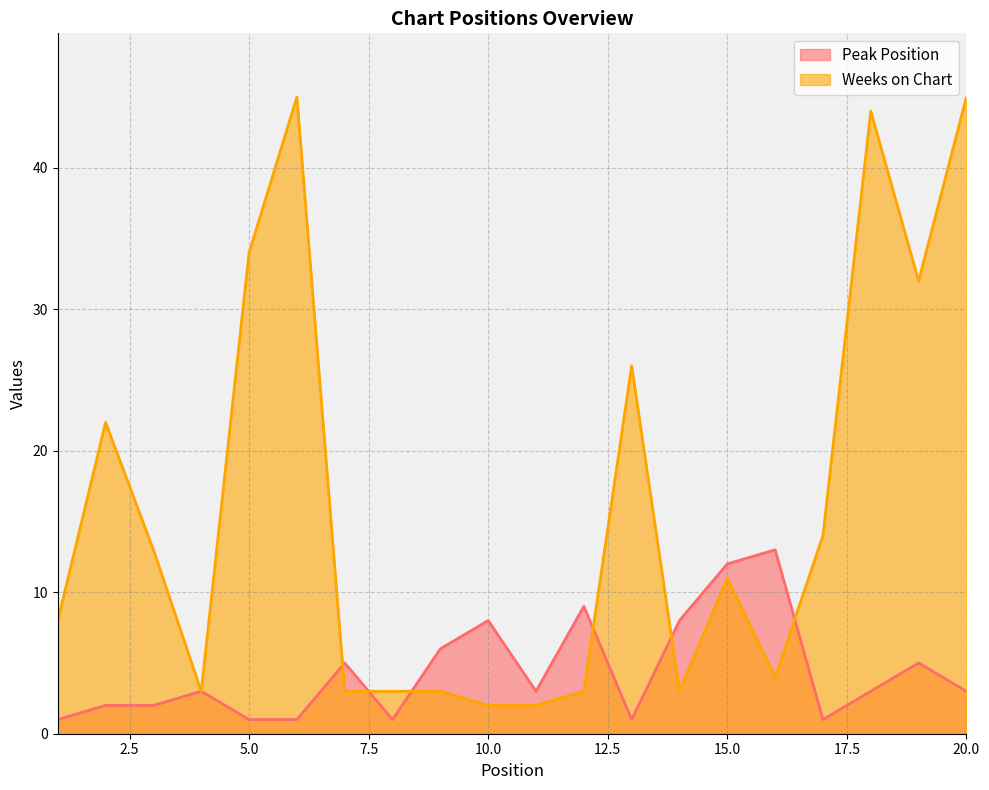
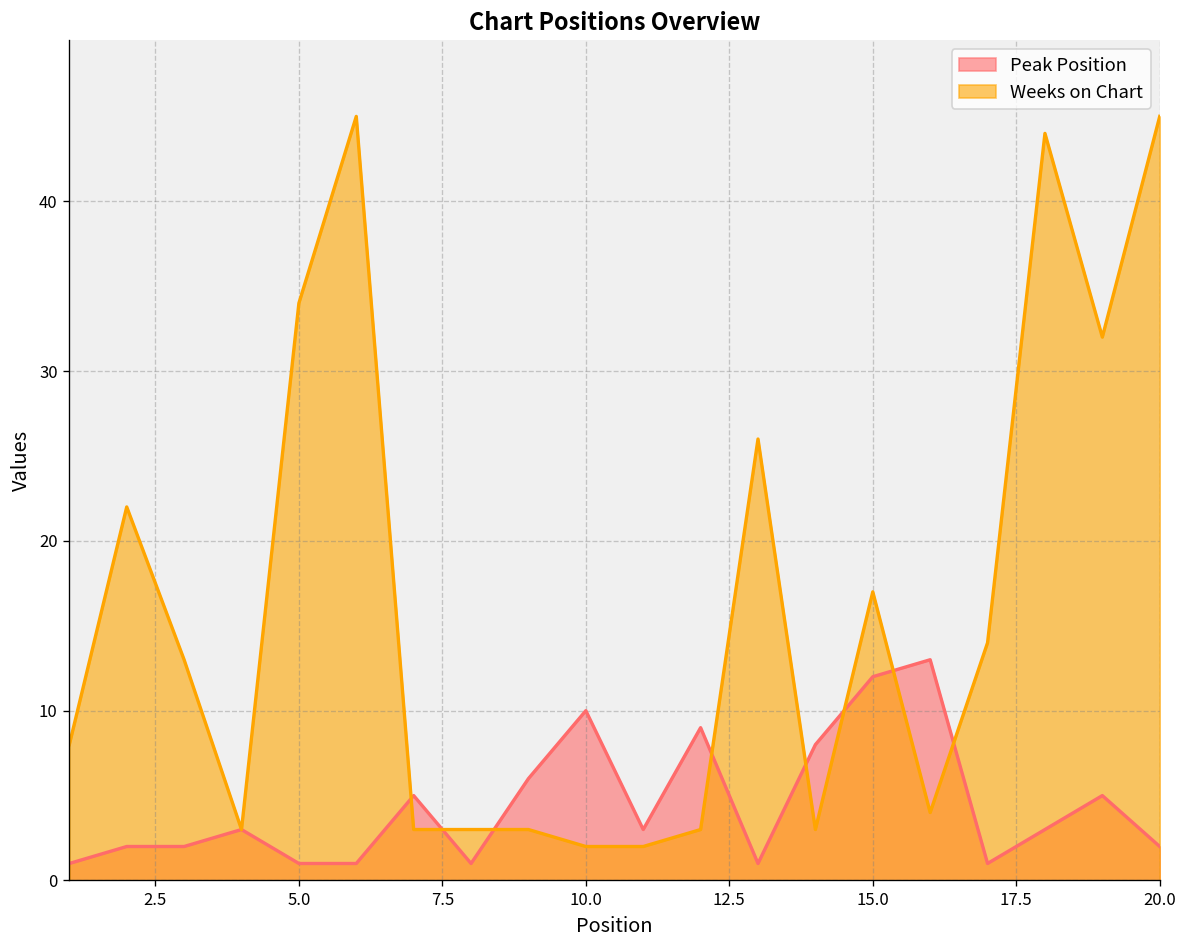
Peak Position, 10.0: 8 -> 10
Weeks on Chart, 15.0: 11 -> 17
Peak Position, 20.0: 3 -> 2
